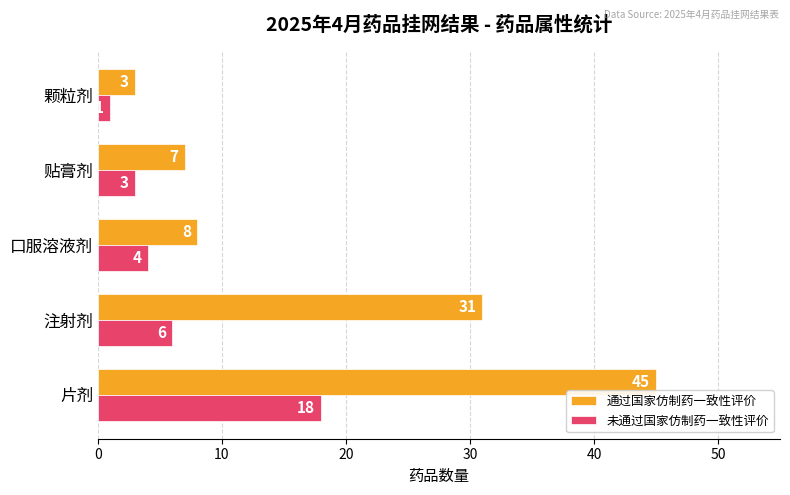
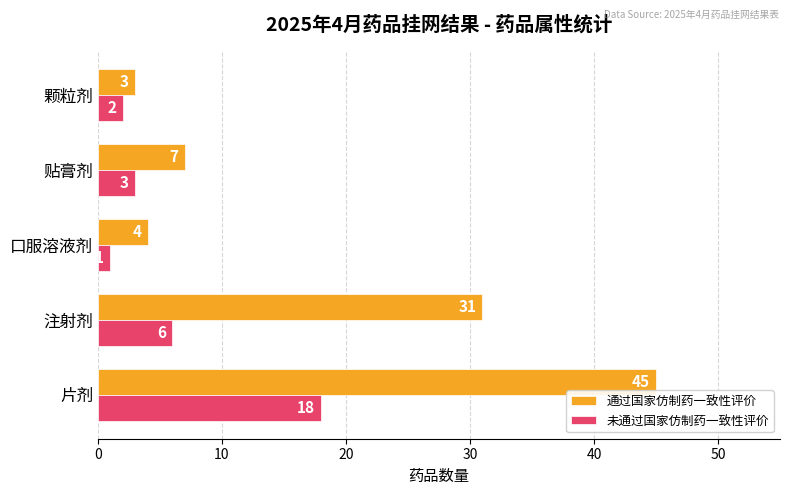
未通过国家仿制药一致性评价, 颗粒剂: 1 -> 2
通过国家仿制药一致性评价, 口服溶液剂: 8 -> 4
未通过国家仿制药一致性评价, 口服溶液剂: 4 -> 1
